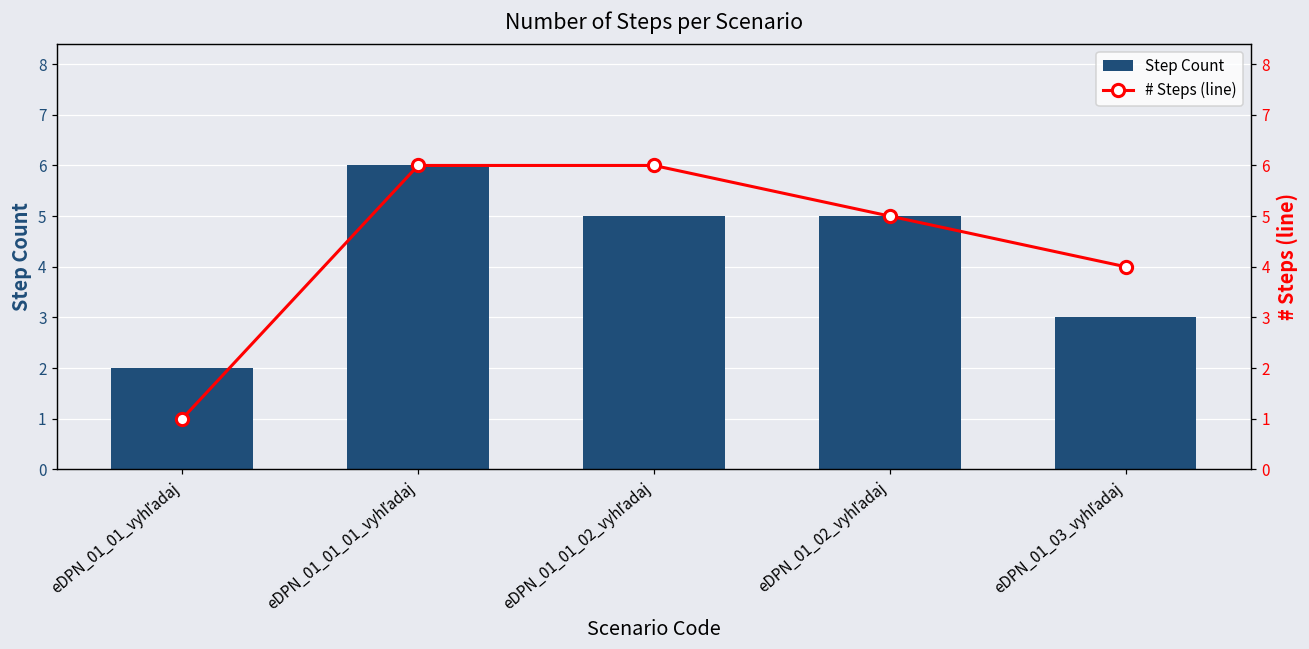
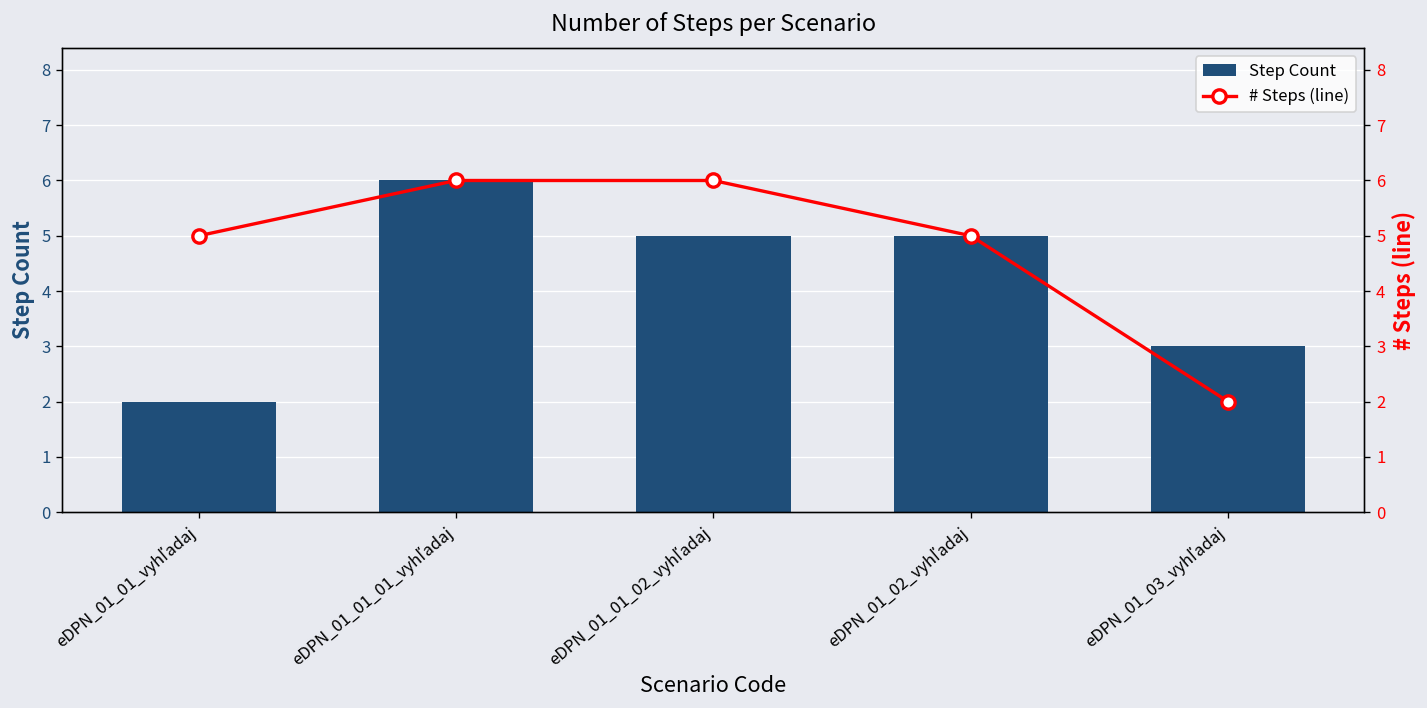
# Steps (line), eDPN_01_01_vyhľadaj: 1 -> 5
# Steps (line), eDPN_01_03_vyhľadaj: 4 -> 2
